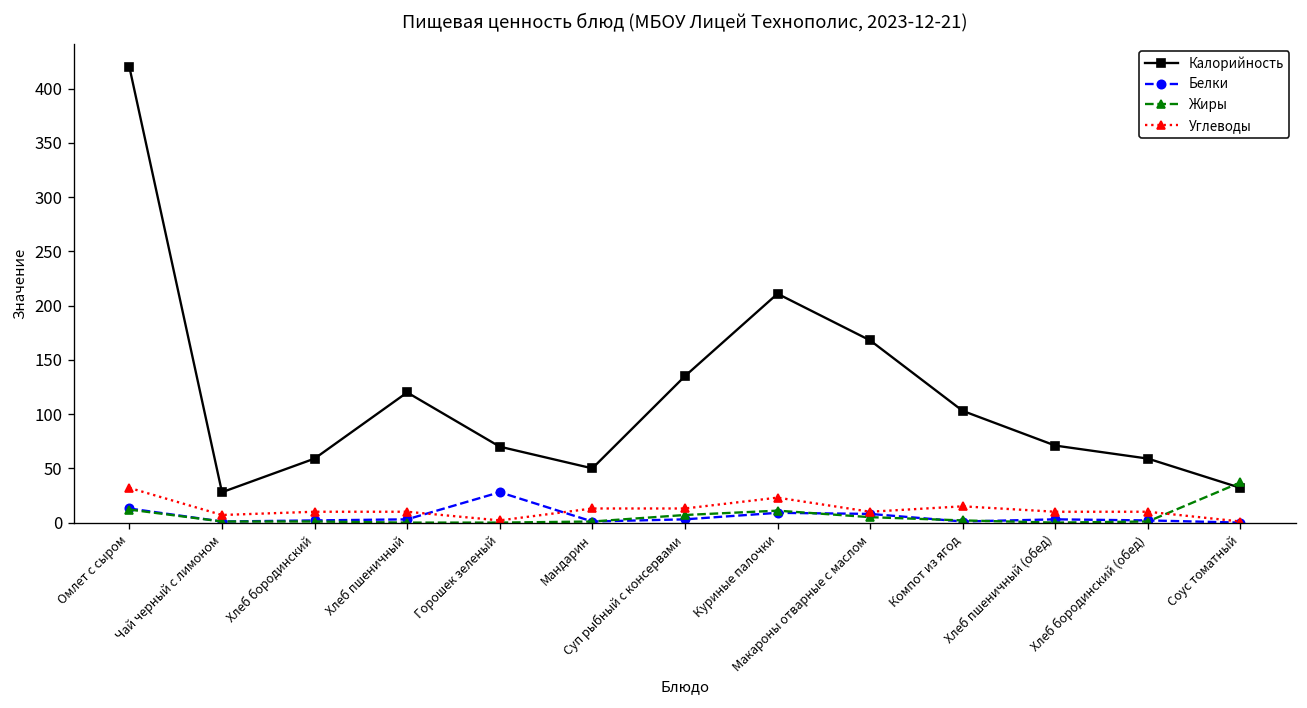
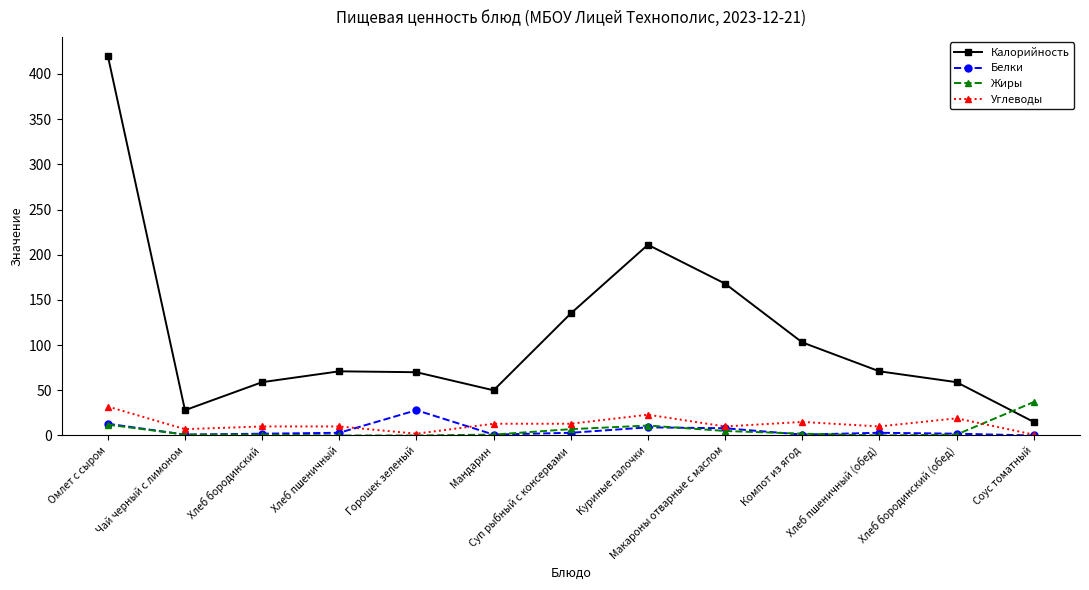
Калорийность, Хлеб пшеничный: 120 -> 70
Углеводы, Хлеб бородинский (обед): 10 -> 20
Калорийность, Соус томатный: 30 -> 20
